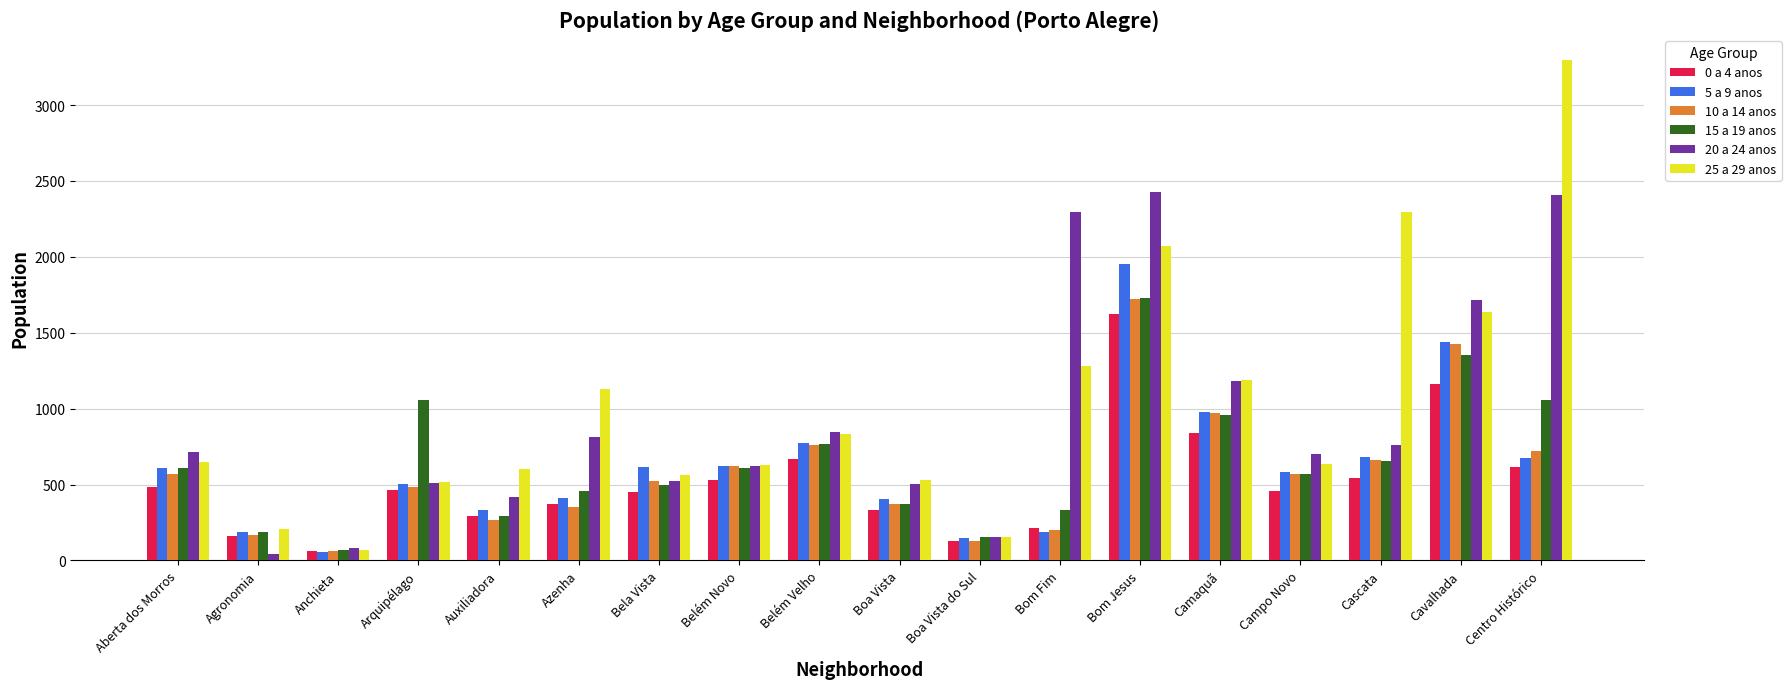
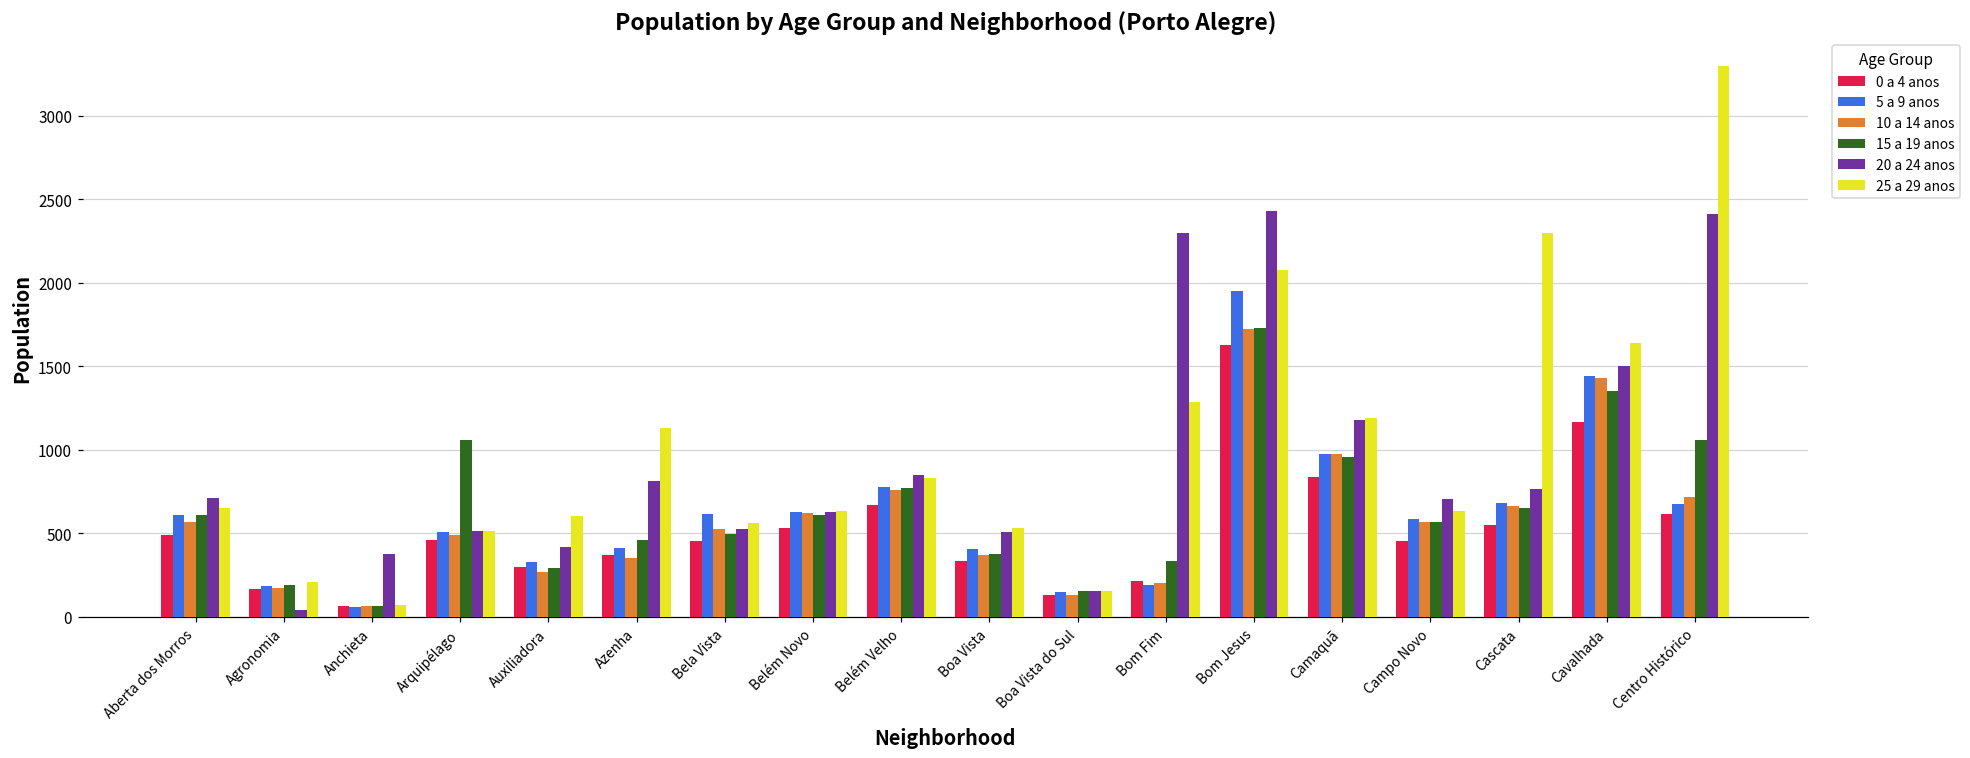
20 a 24 anos, Anchieta: 80 -> 380
20 a 24 anos, Cavalhada: 1720 -> 1500
